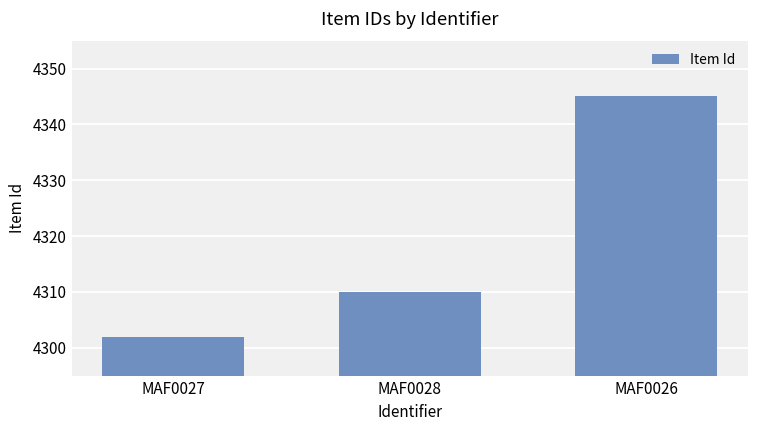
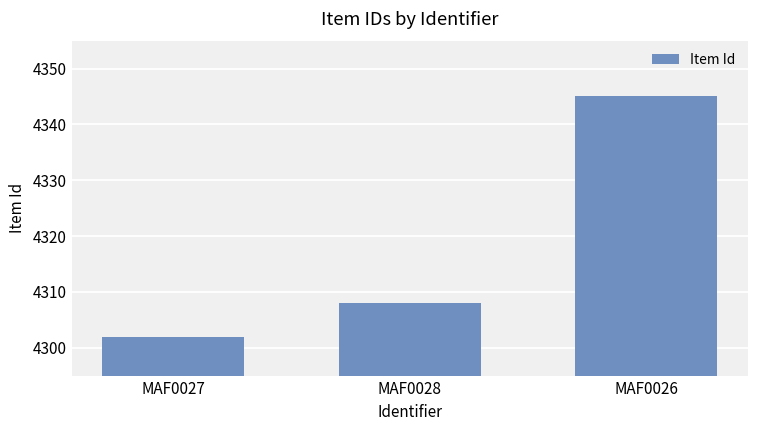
MAF0028: 4310 -> 4308
